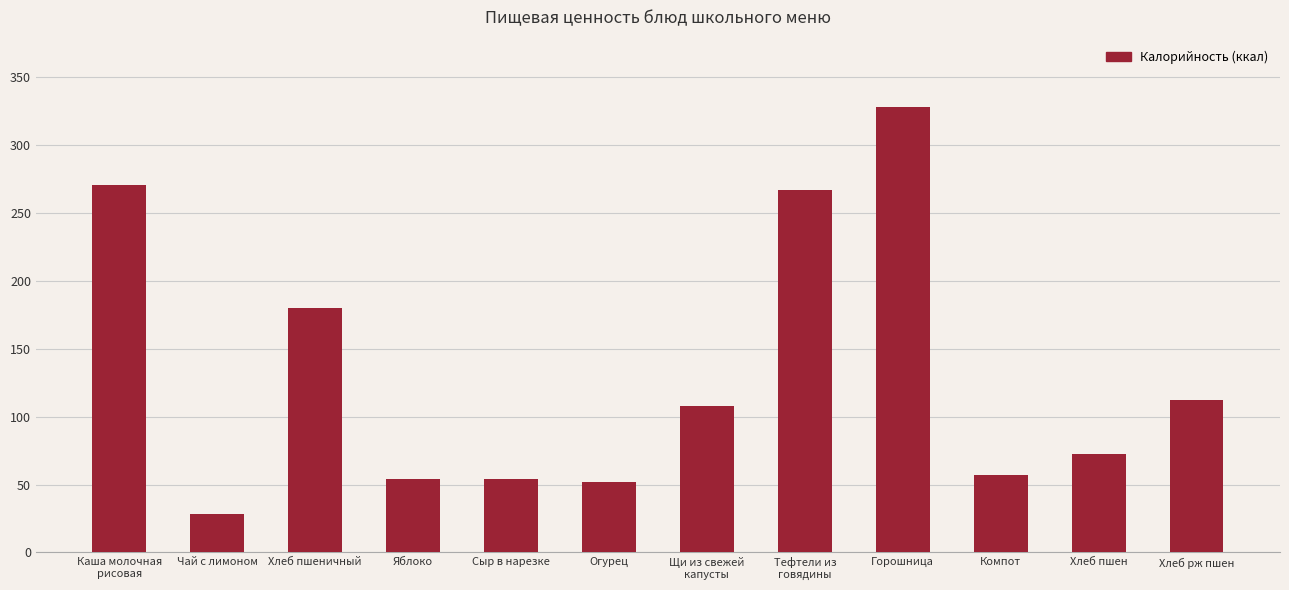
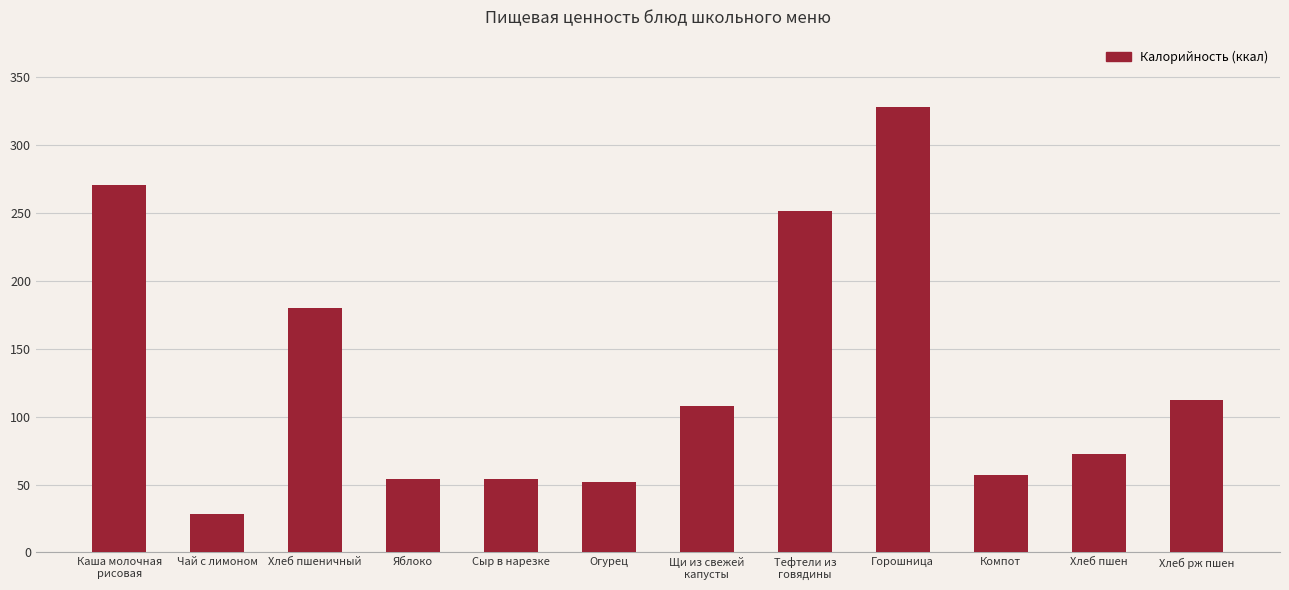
Тефтели из говядины: 267 -> 251
